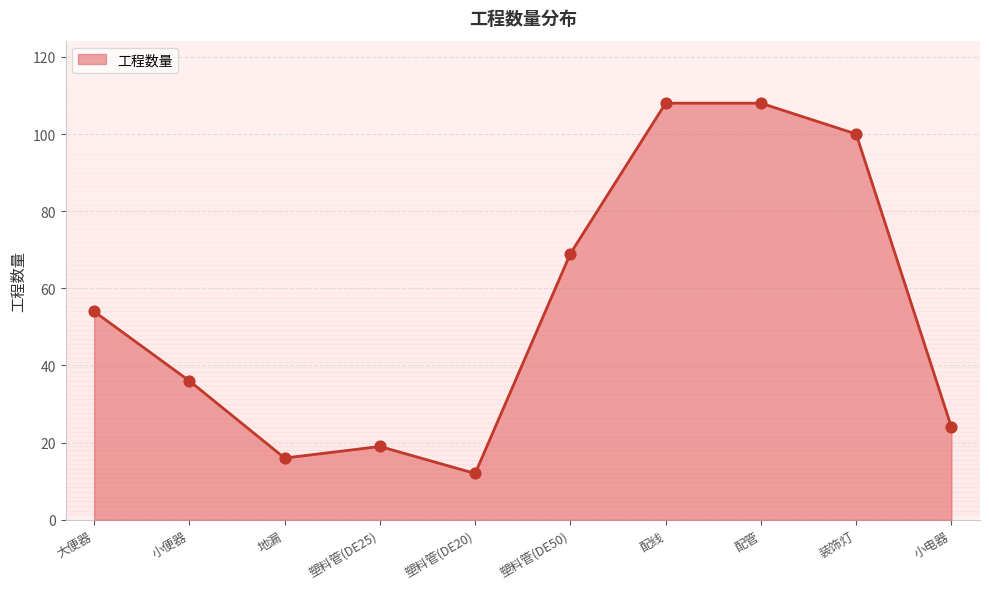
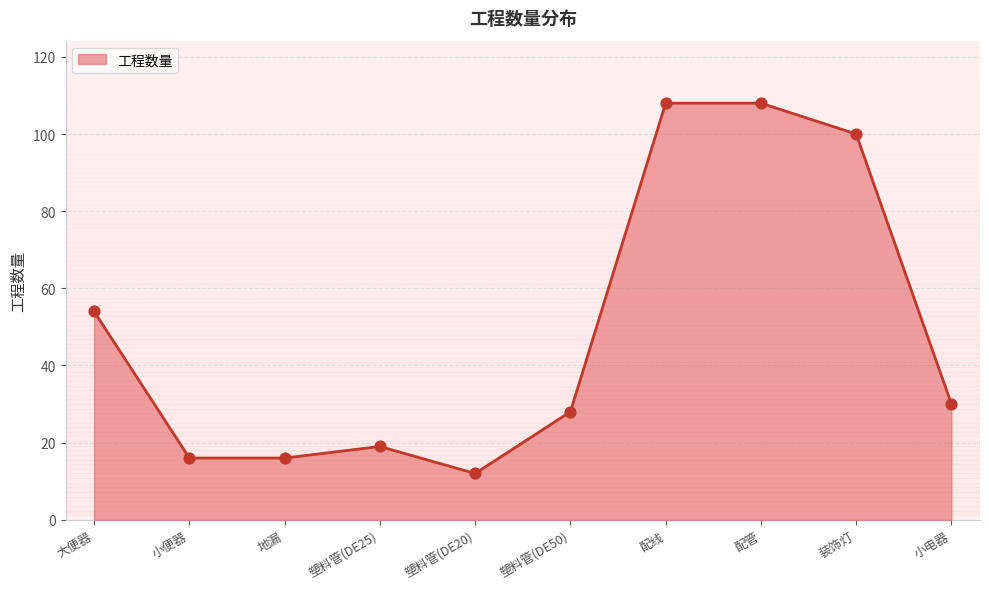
小便器: 36 -> 16
塑料管(DE50): 69 -> 28
小电器: 24 -> 30
